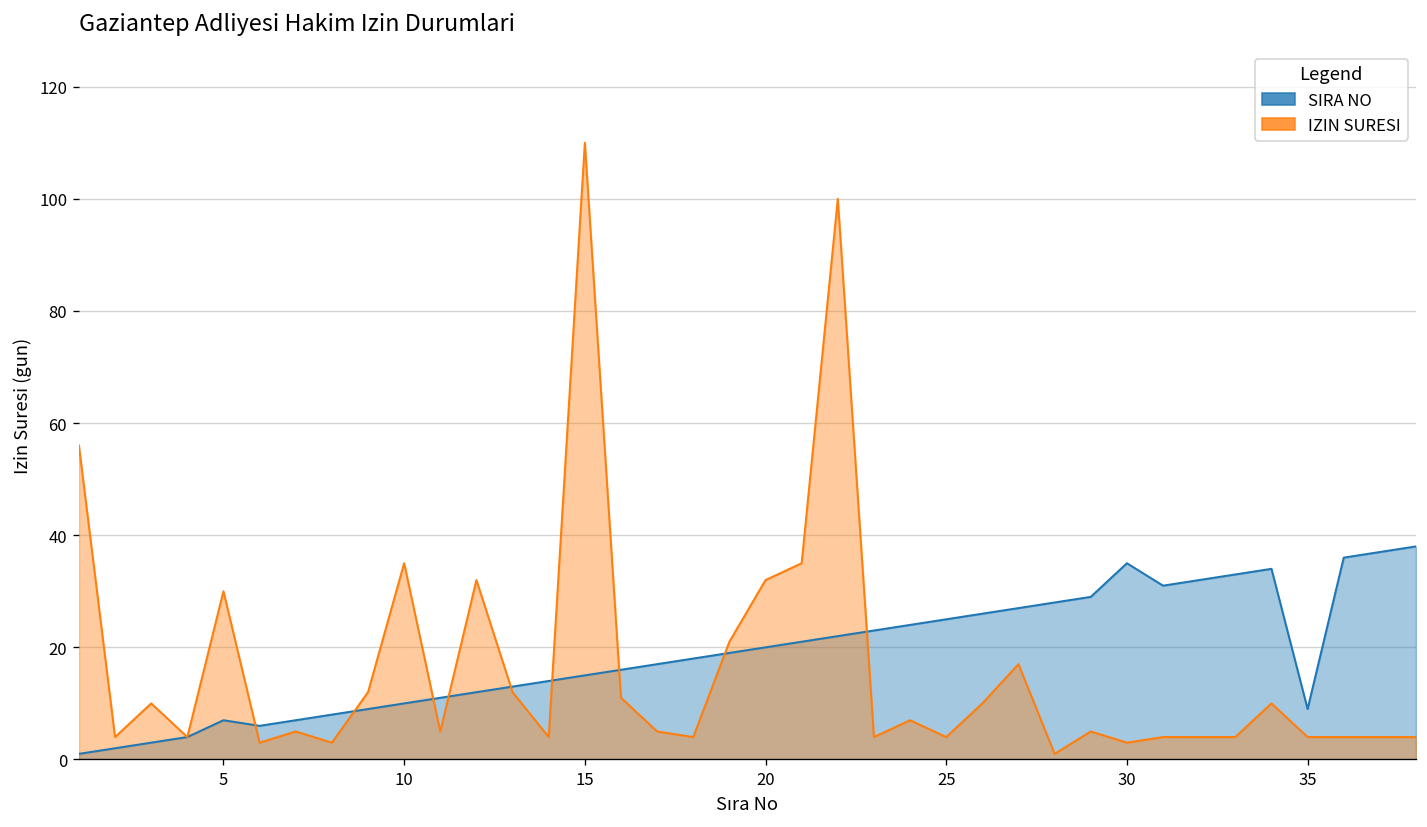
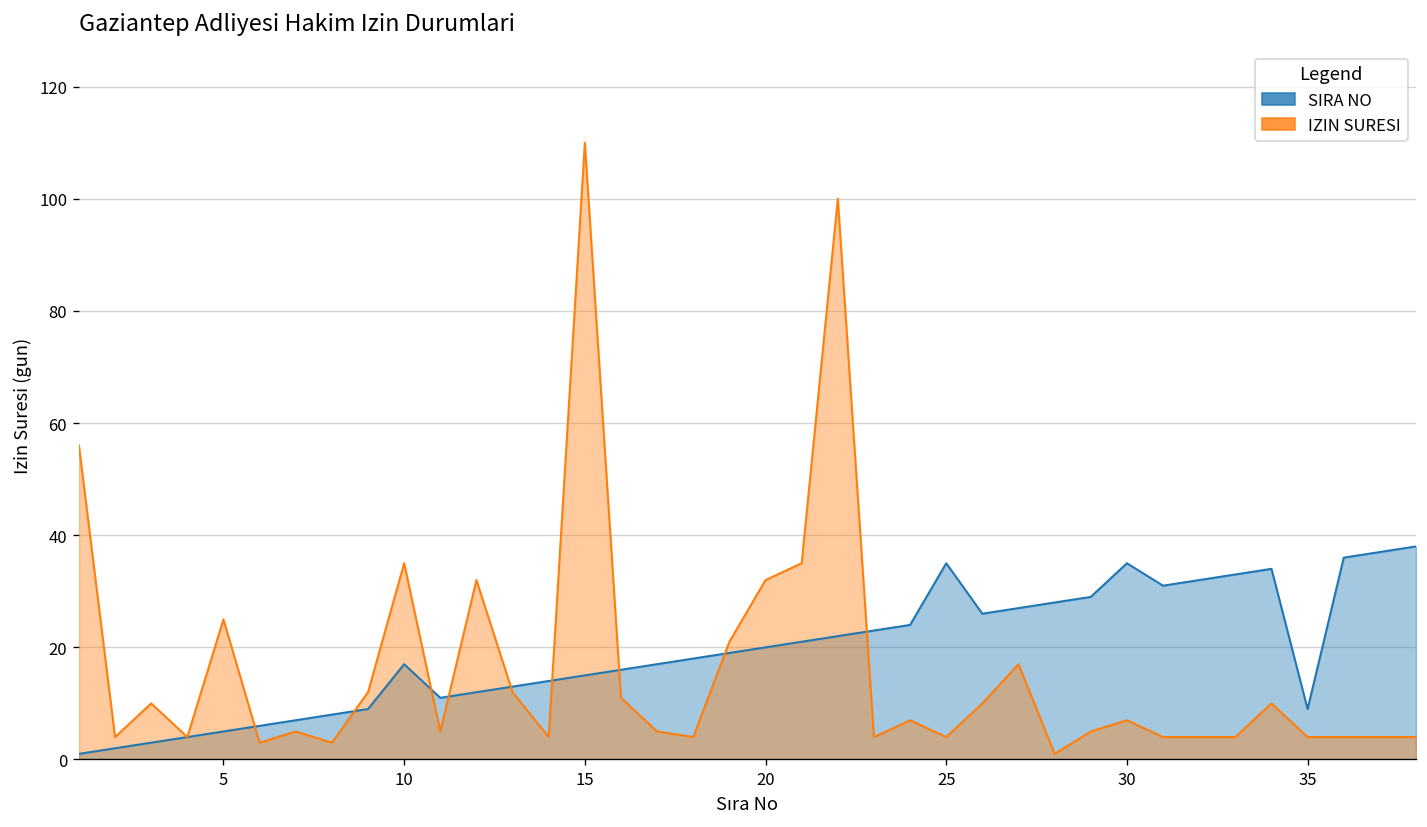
SIRA NO, 5: 7 -> 5
IZIN SURESI, 5: 30 -> 25
SIRA NO, 10: 10 -> 17
SIRA NO, 25: 25 -> 35
IZIN SURESI, 30: 3 -> 7
